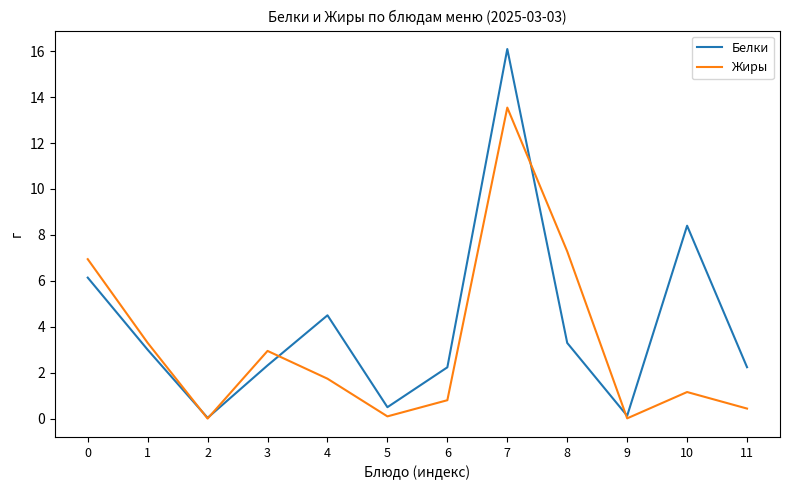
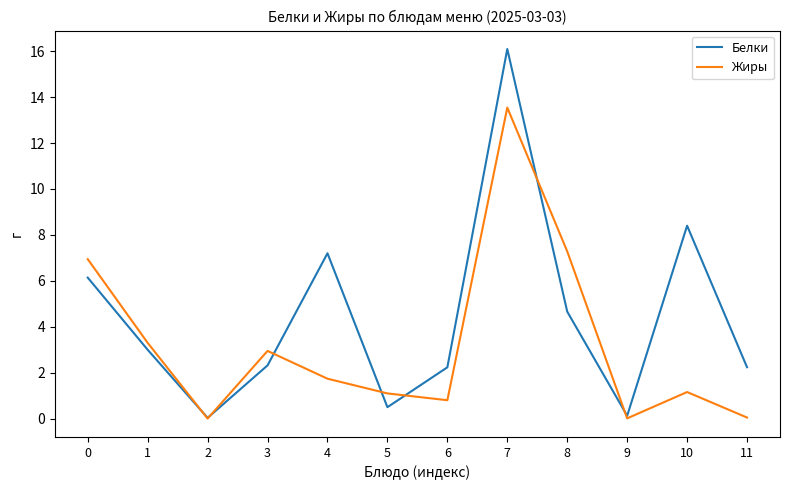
Белки, 4: 4.5 -> 7.2
Жиры, 5: 0.1 -> 1.1
Белки, 8: 3.3 -> 4.7
Жиры, 11: 0.4 -> 0.1
